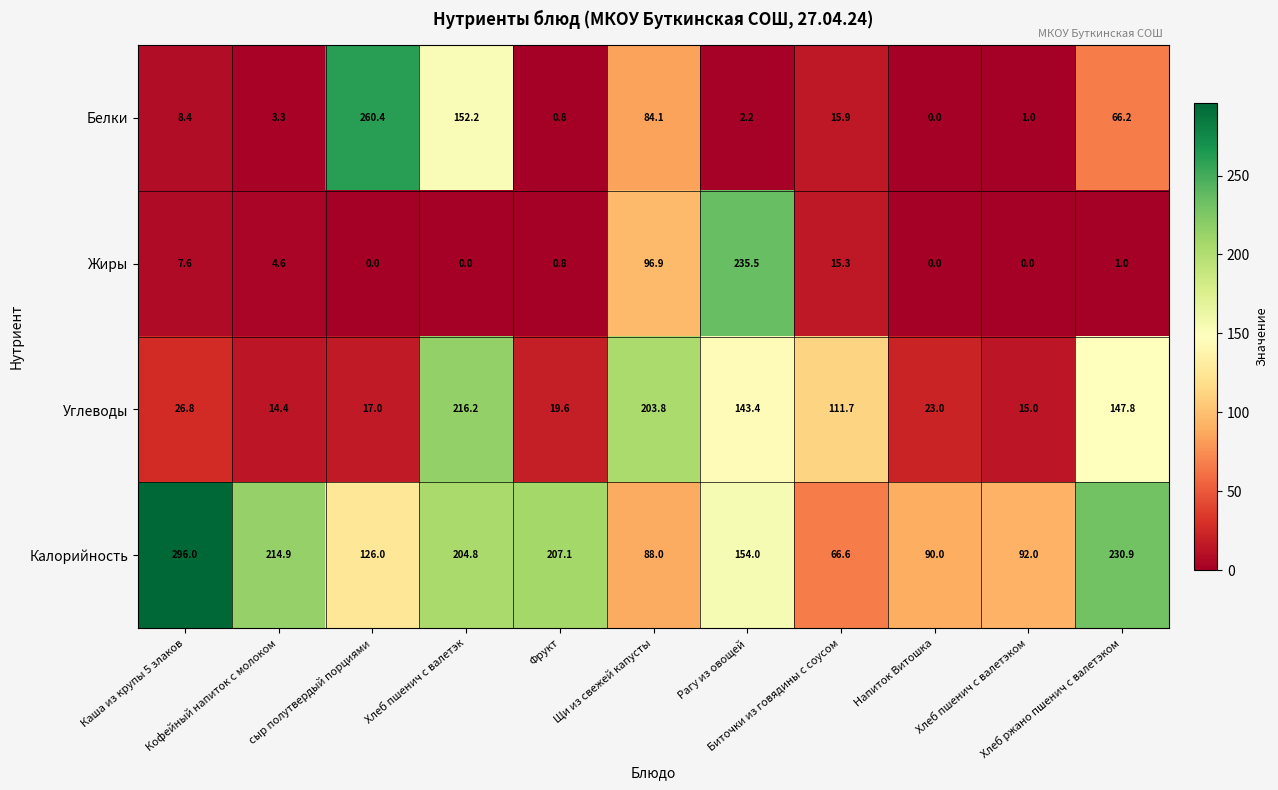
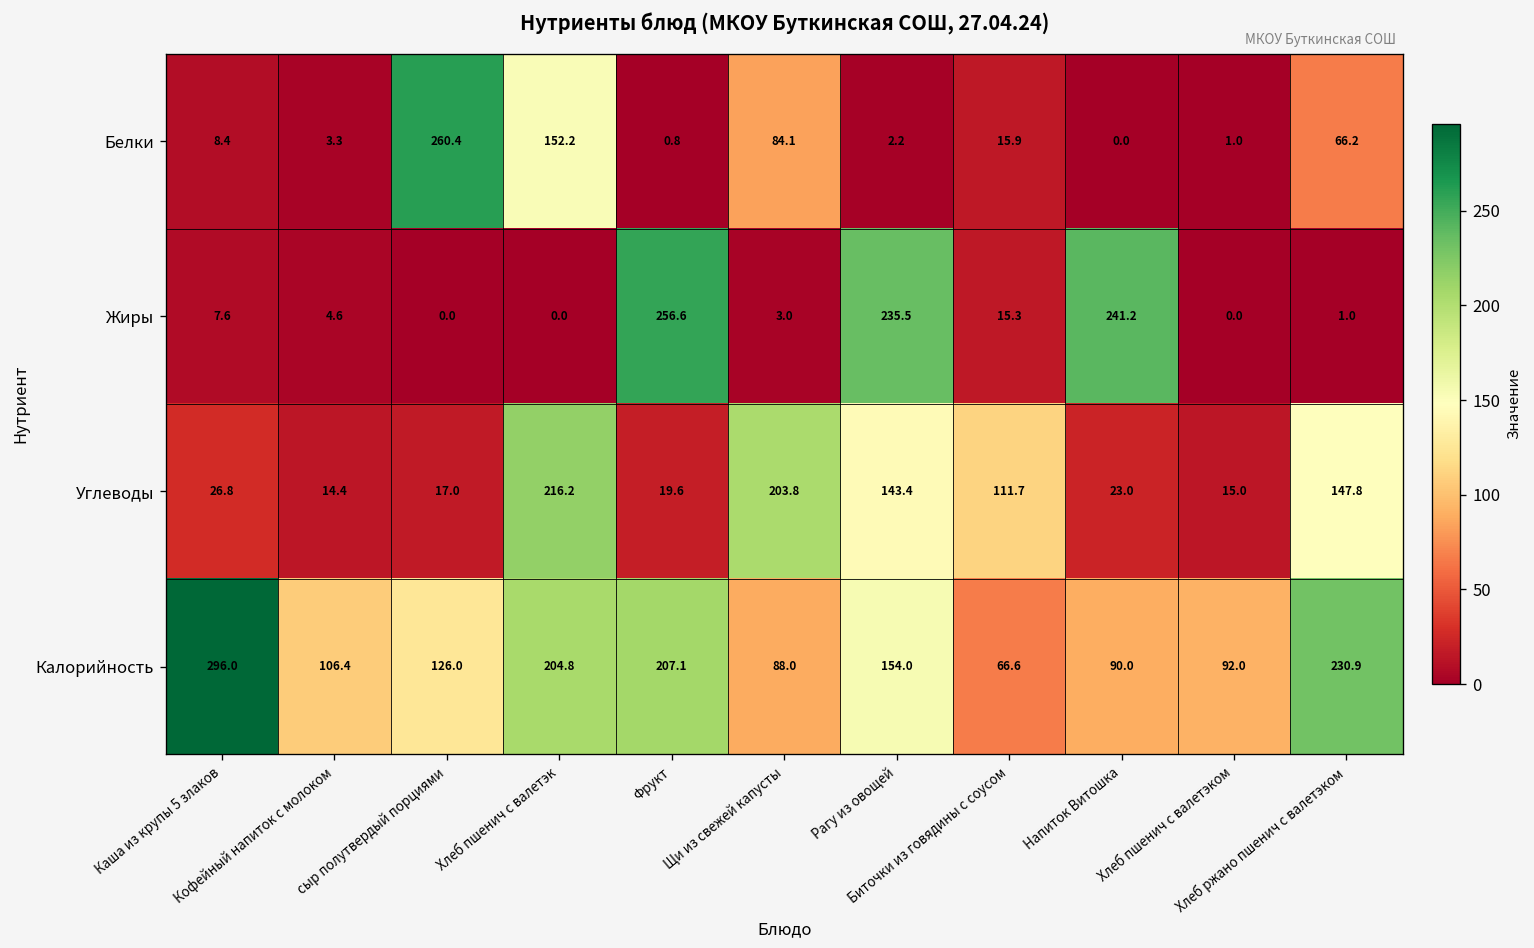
Жиры, Фрукт: 0.8 -> 256.6
Жиры, Щи из свежей капусты: 96.9 -> 3.0
Жиры, Напиток Витошка: 0.0 -> 241.2
Калорийность, Кофейный напиток с молоком: 214.9 -> 106.4
